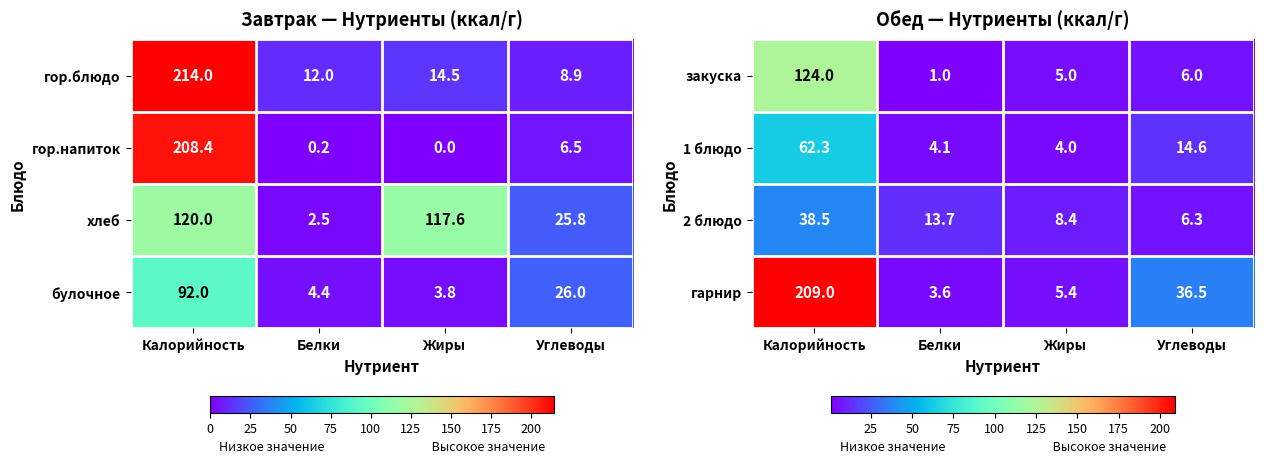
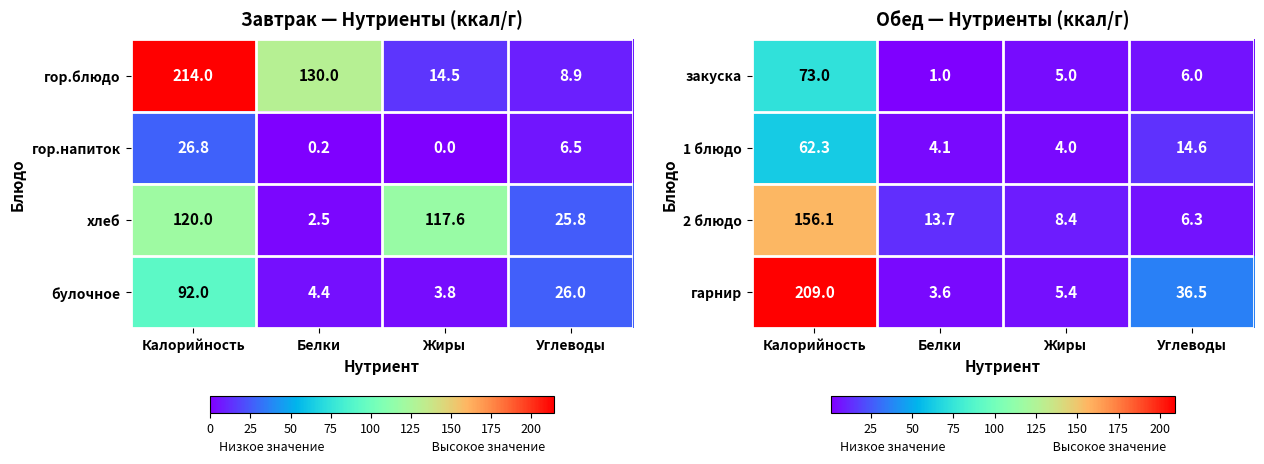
Завтрак — Нутриенты (ккал/г), гор.блюдо, Белки: 12.0 -> 130.0
Завтрак — Нутриенты (ккал/г), гор.напиток, Калорийность: 208.4 -> 26.8
Обед — Нутриенты (ккал/г), закуска, Калорийность: 124.0 -> 73.0
Обед — Нутриенты (ккал/г), 2 блюдо, Калорийность: 38.5 -> 156.1
